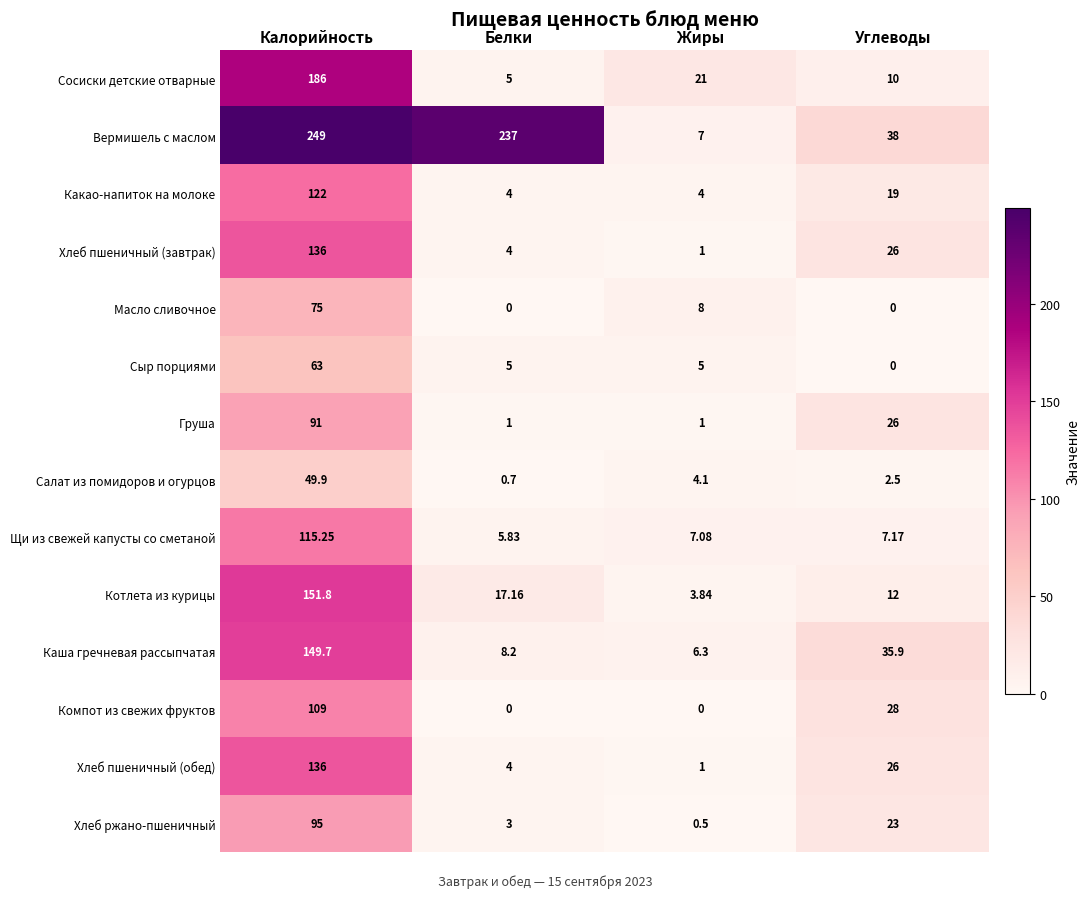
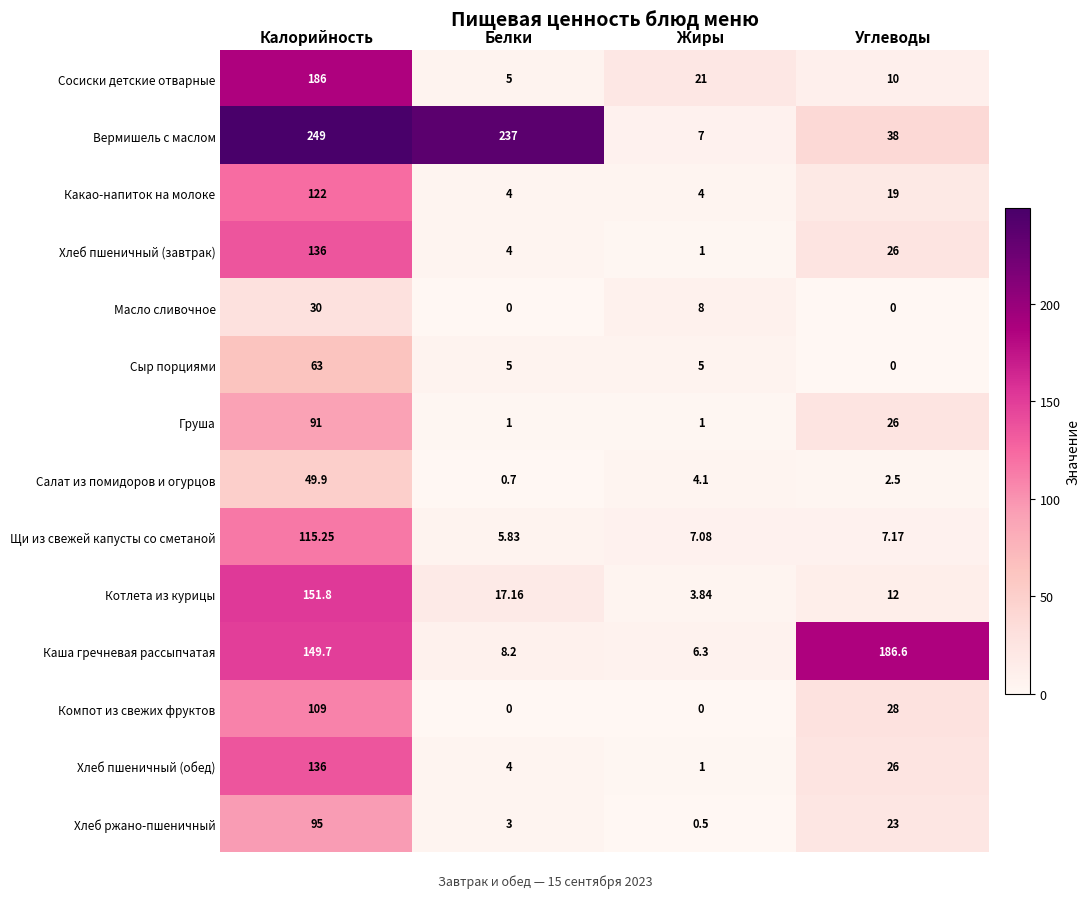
Масло сливочное, Калорийность: 75 -> 30
Каша гречневая рассыпчатая, Углеводы: 35.9 -> 186.6
